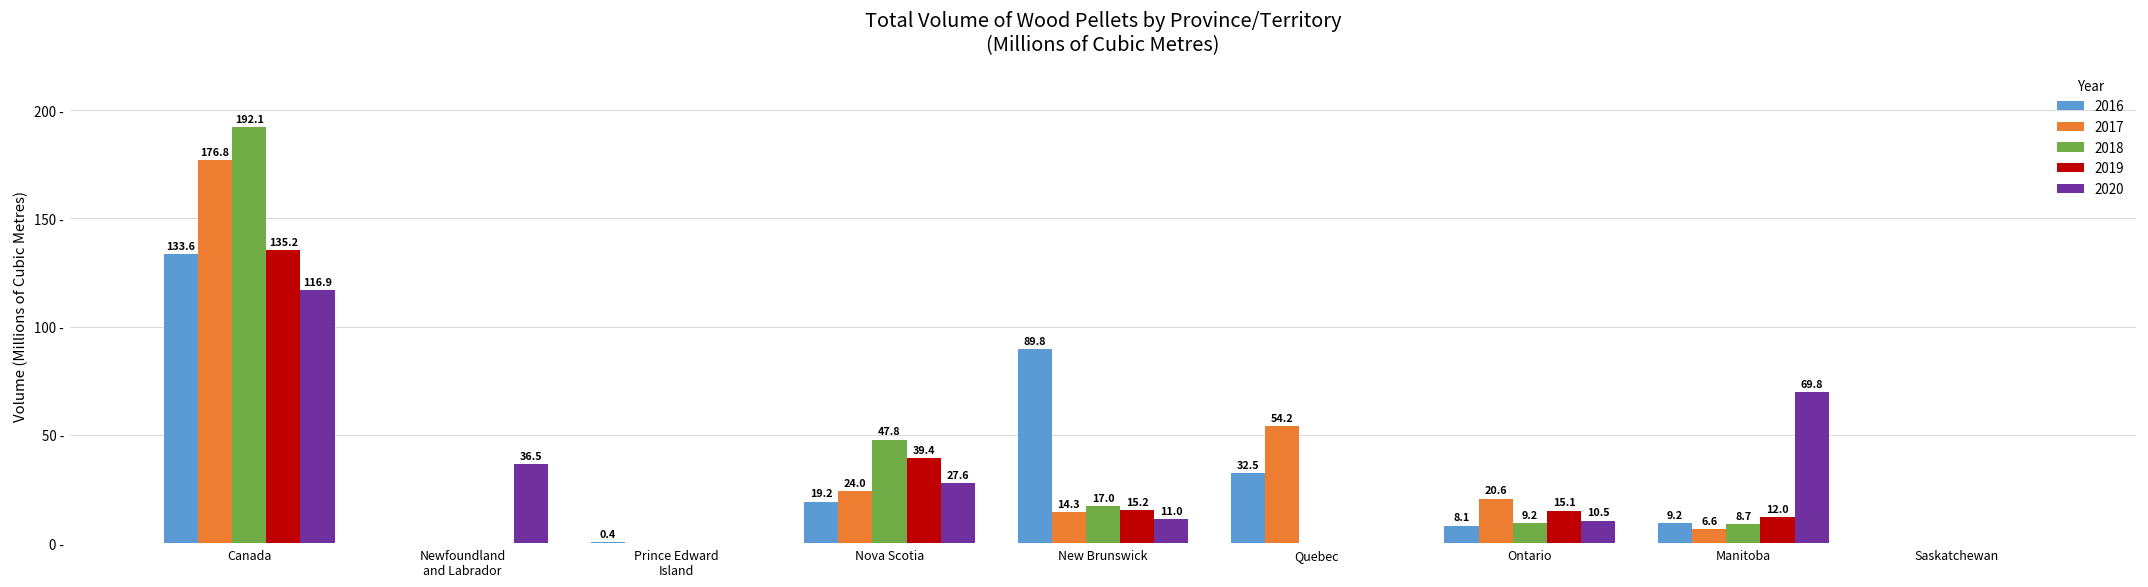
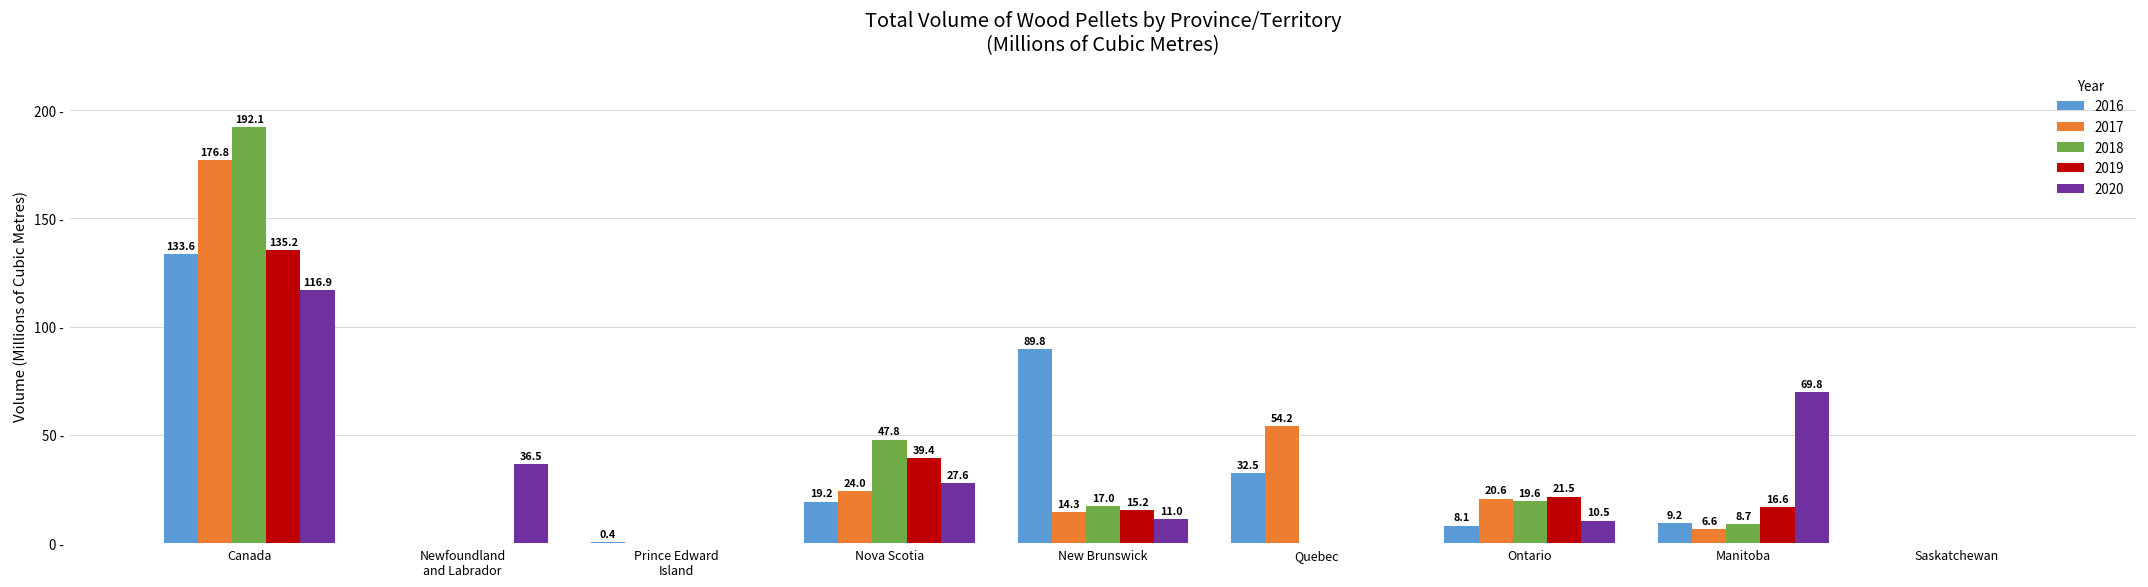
2018, Ontario: 9.2 -> 19.6
2019, Ontario: 15.1 -> 21.5
2019, Manitoba: 12.0 -> 16.6
